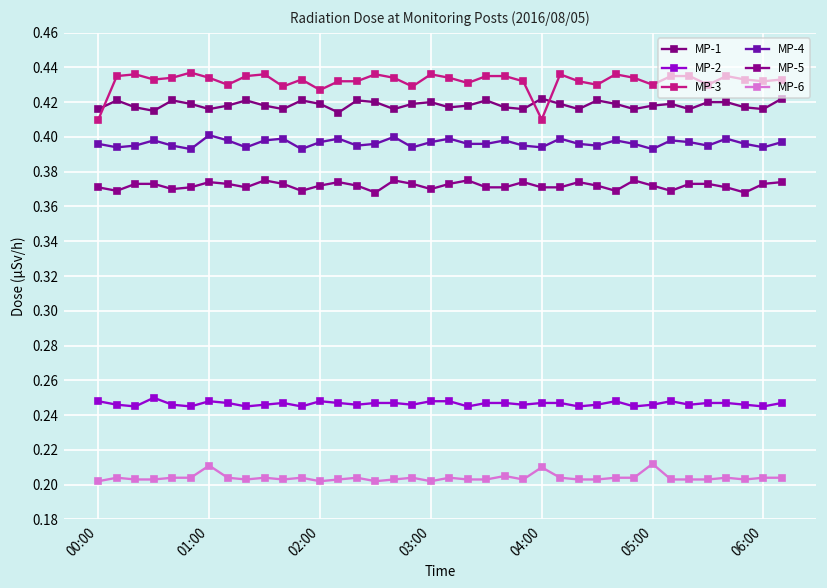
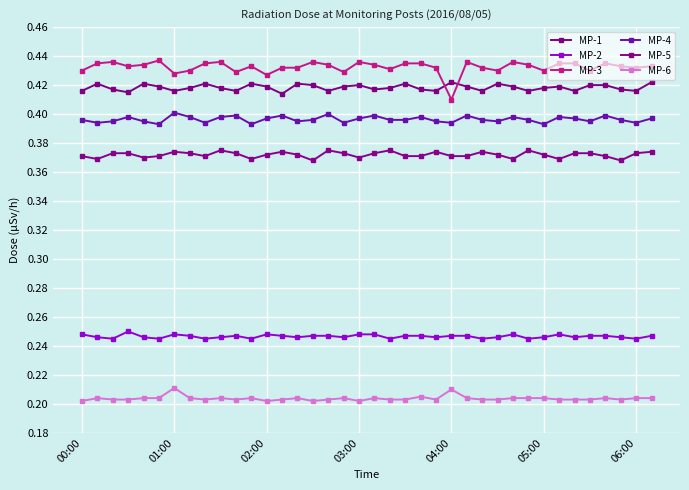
MP-3, 00:00: 0.41 -> 0.43
MP-3, 01:00: 0.434 -> 0.428
MP-6, 05:00: 0.212 -> 0.204
